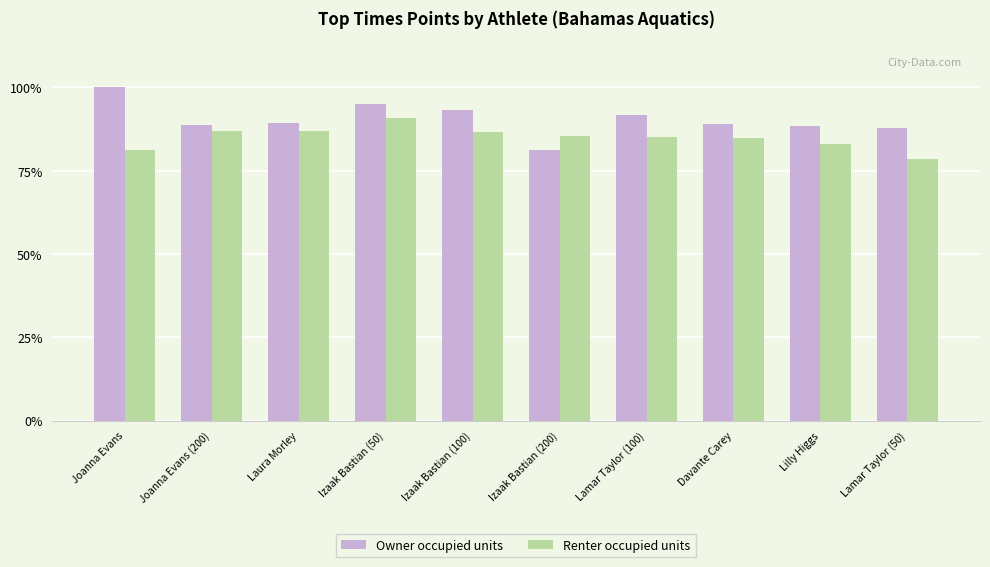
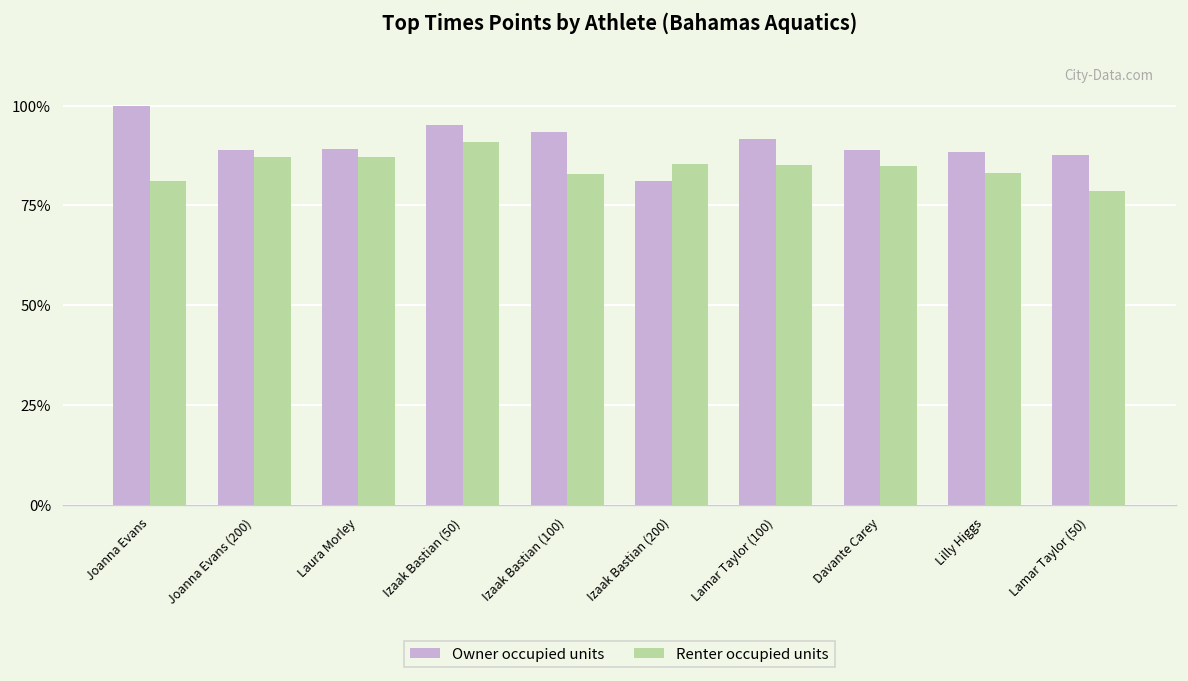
Renter occupied units, Izaak Bastian (100): 86% -> 83%
